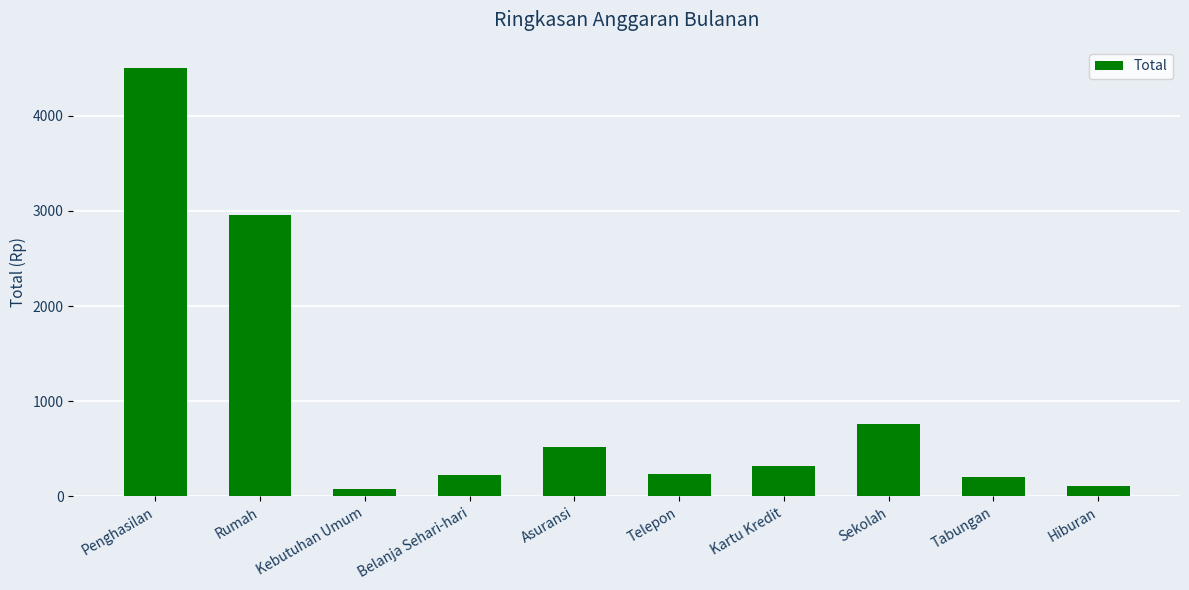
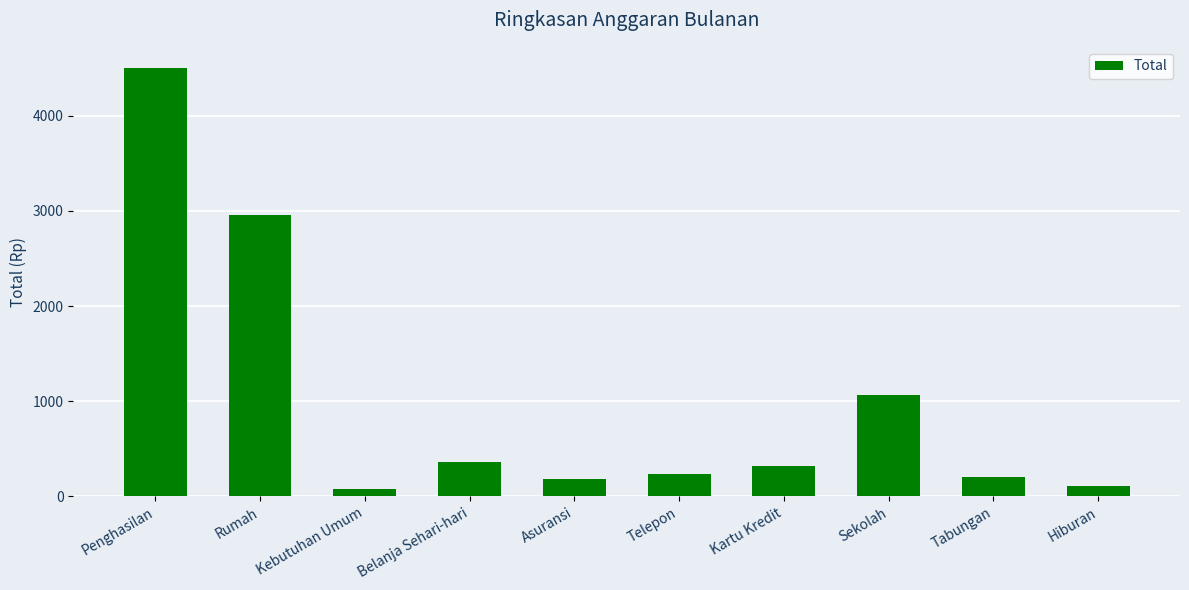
Belanja Sehari-hari: 200 -> 400
Asuransi: 500 -> 200
Sekolah: 800 -> 1100
